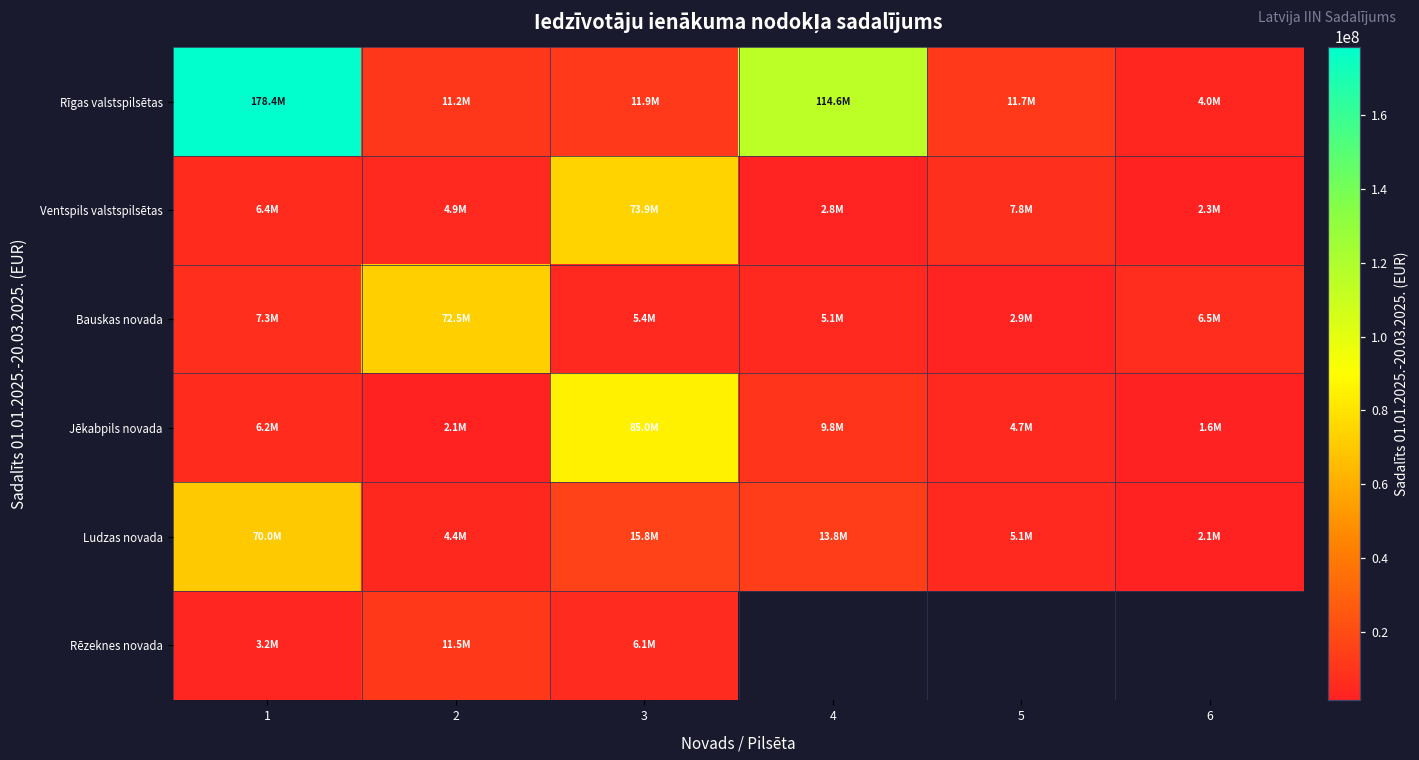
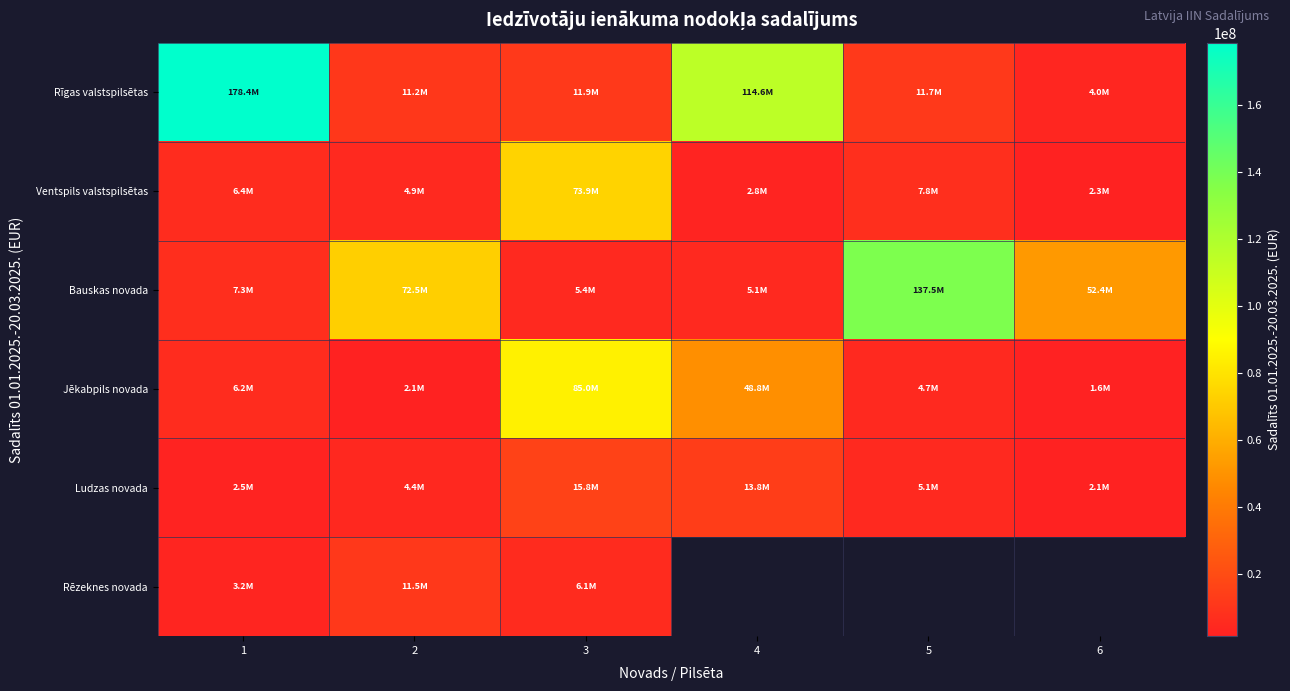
Bauskas novada, 5: 2.9M -> 137.5M
Bauskas novada, 6: 6.5M -> 52.4M
Jēkabpils novada, 4: 9.8M -> 48.8M
Ludzas novada, 1: 70.0M -> 2.5M
